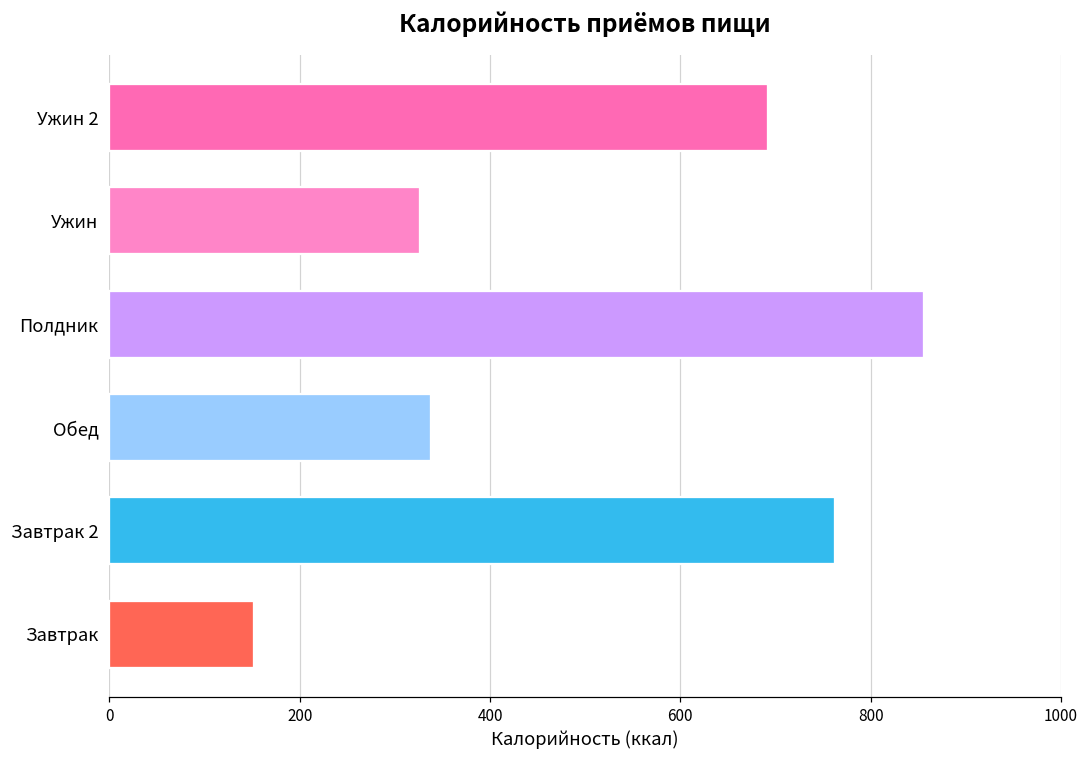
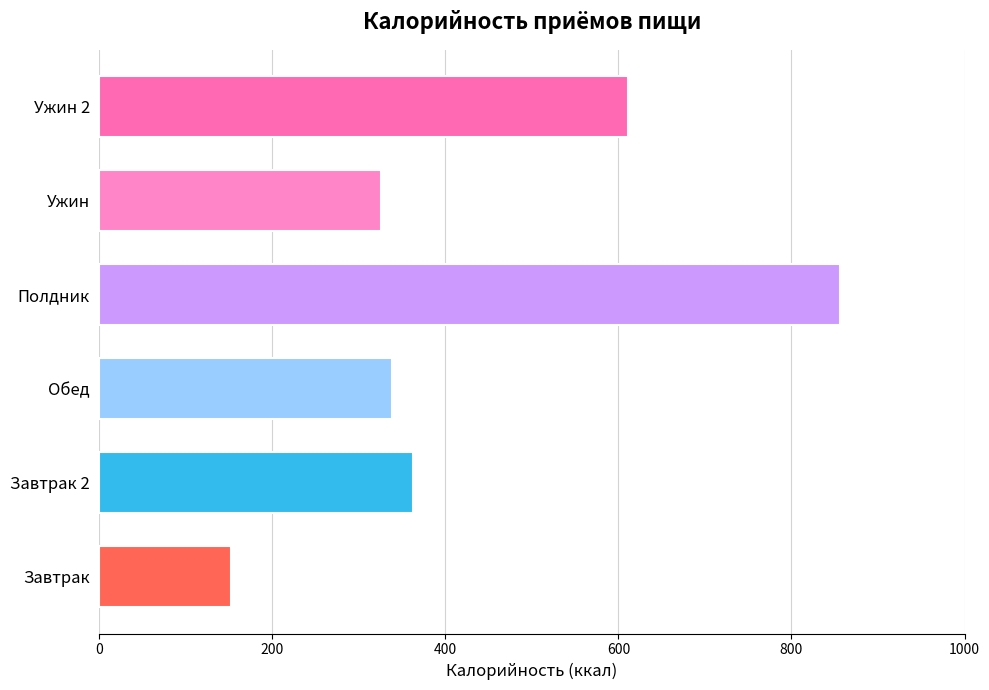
Ужин 2: 690 -> 610
Завтрак 2: 760 -> 360
